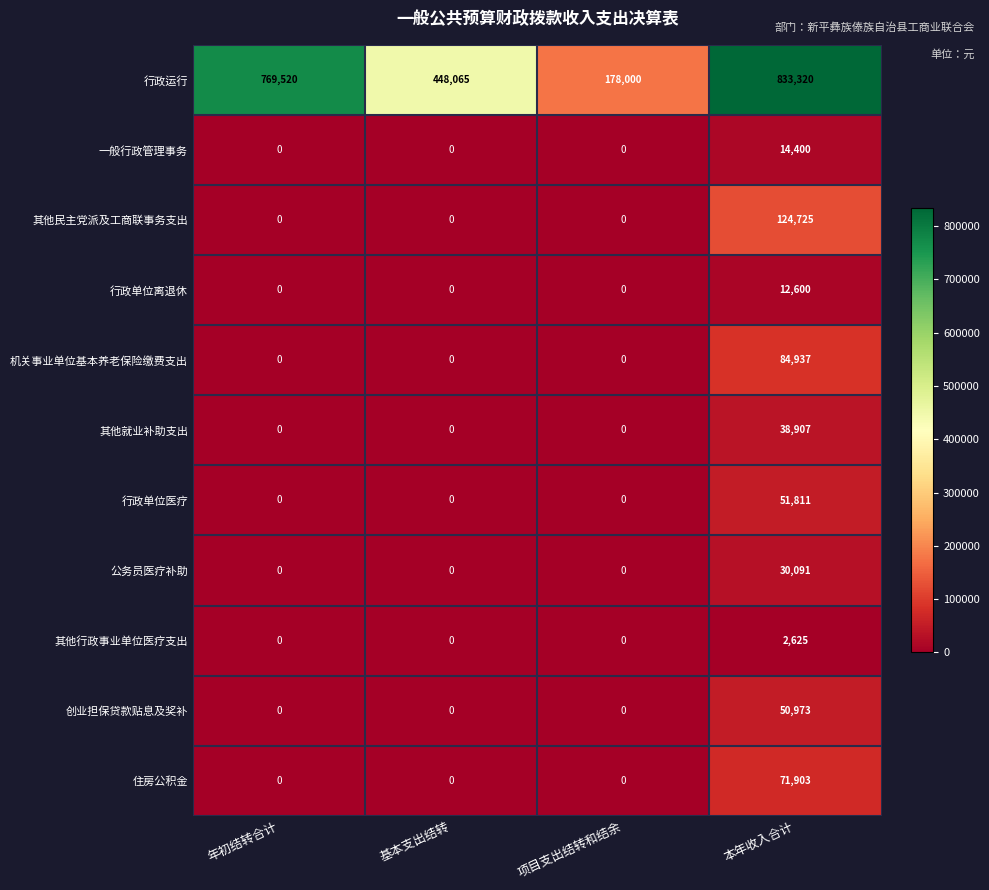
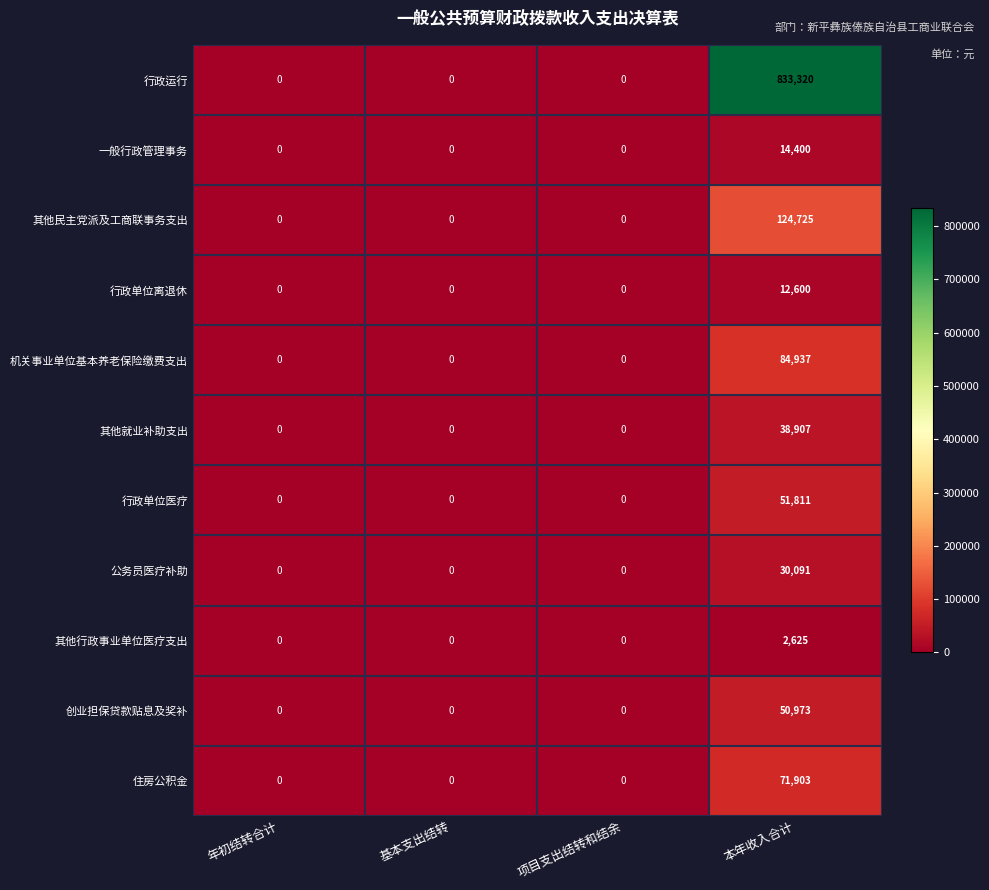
行政运行, 年初结转合计: 769,520 -> 0
行政运行, 基本支出结转: 448,065 -> 0
行政运行, 项目支出结转和结余: 178,000 -> 0
